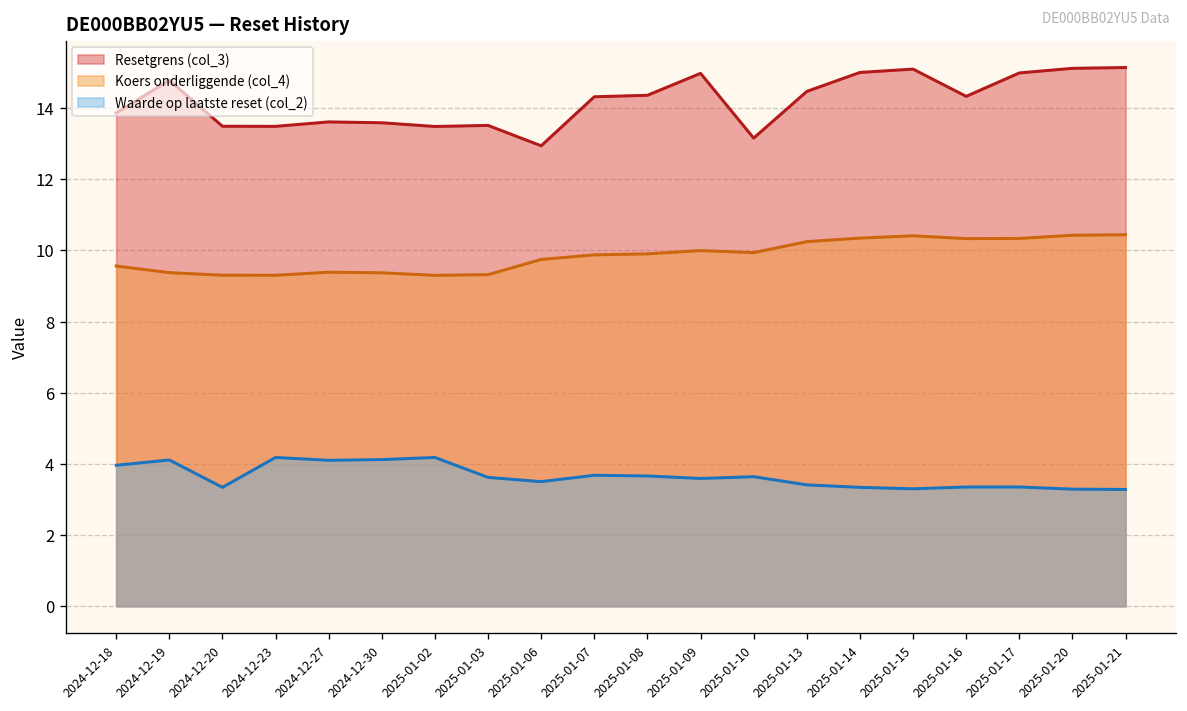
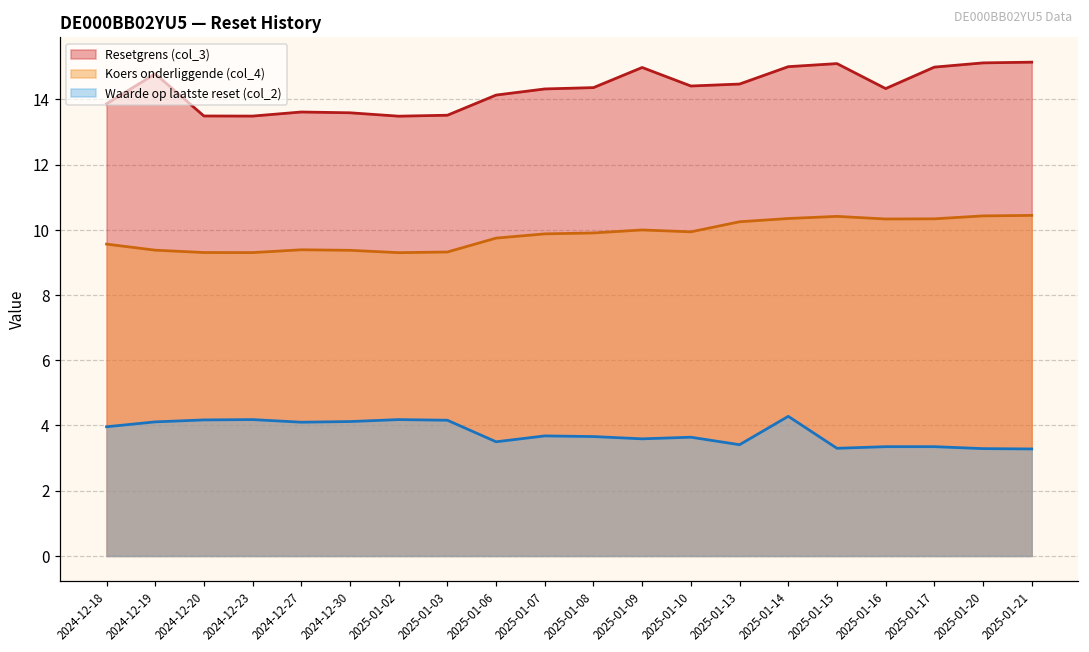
Waarde op laatste reset (col_2), 2024-12-20: 3.3 -> 4.2
Waarde op laatste reset (col_2), 2025-01-03: 3.6 -> 4.2
Resetgrens (col_3), 2025-01-06: 12.9 -> 14.1
Resetgrens (col_3), 2025-01-10: 13.2 -> 14.4
Waarde op laatste reset (col_2), 2025-01-14: 3.3 -> 4.3
